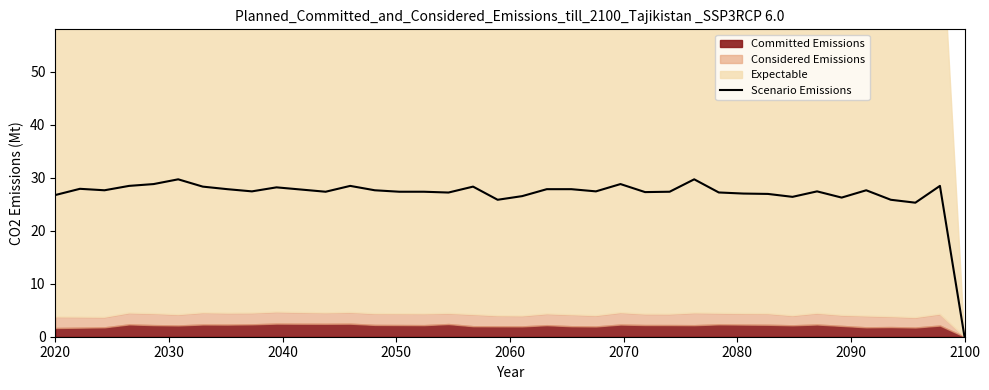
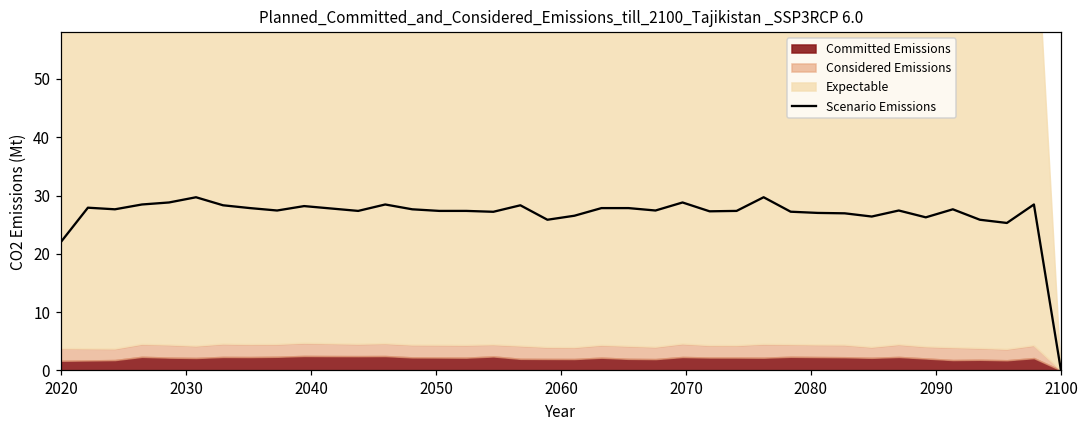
Scenario Emissions, 2020: 27 -> 22
